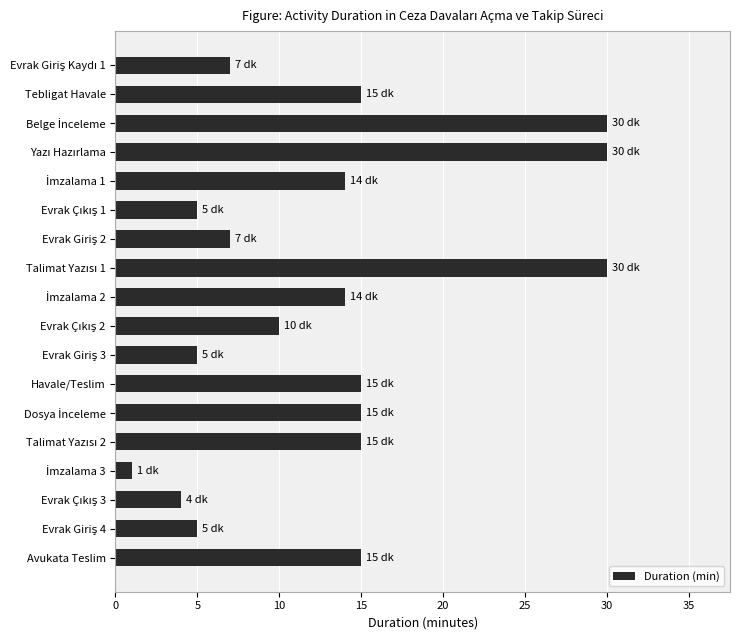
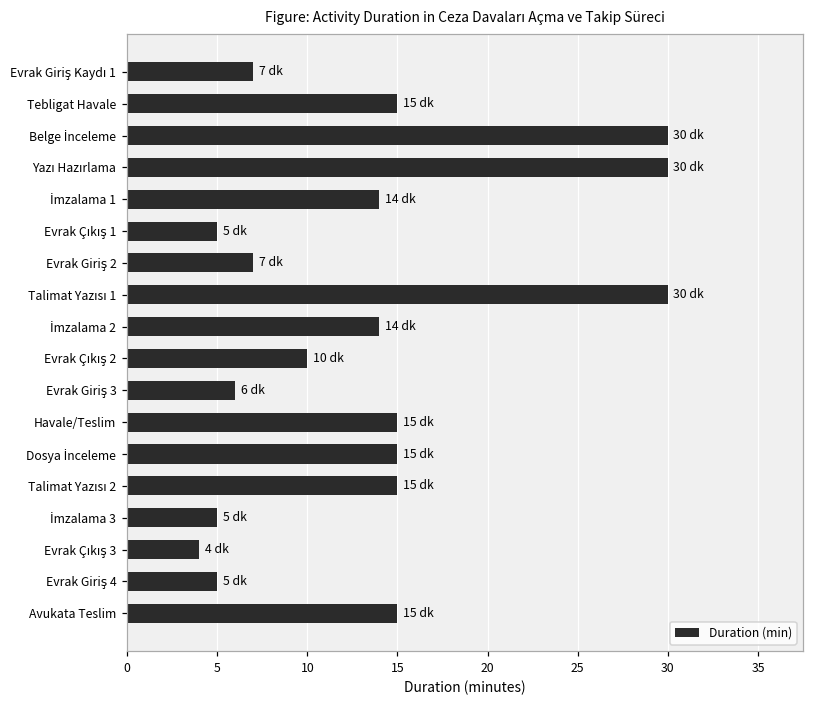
Evrak Giriş 3: 5 -> 6
İmzalama 3: 1 -> 5
